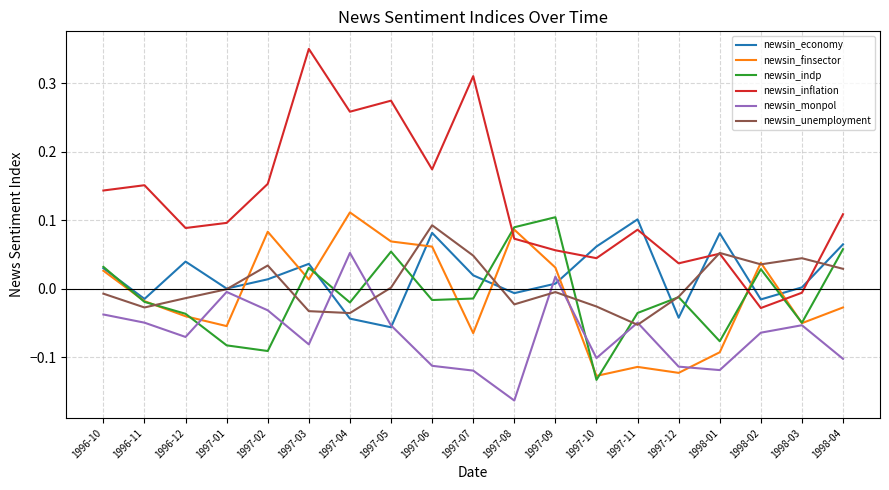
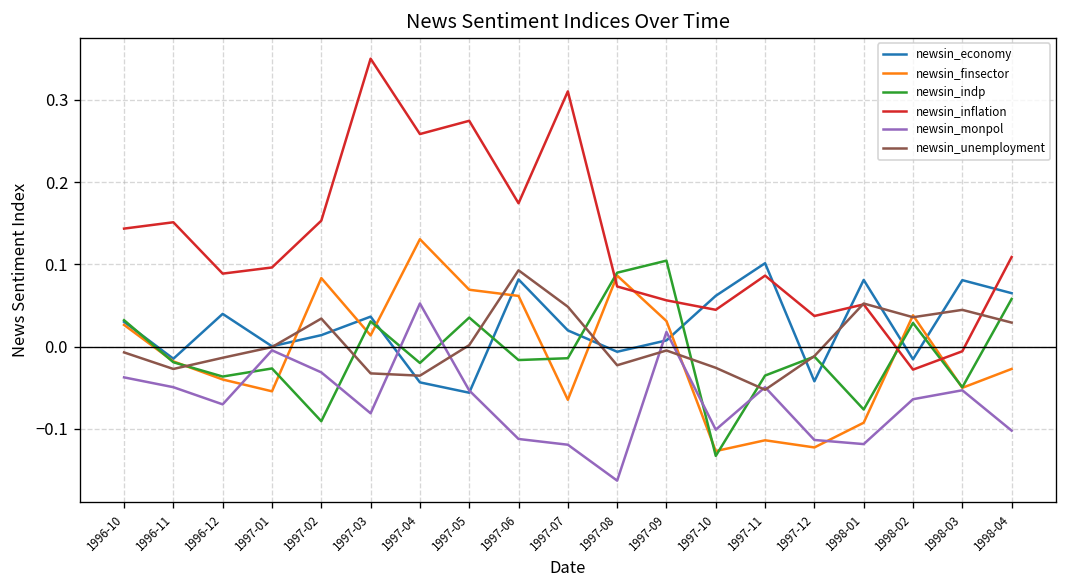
newsin_indp, 1997-01: -0.08 -> -0.03
newsin_finsector, 1997-04: 0.11 -> 0.13
newsin_indp, 1997-05: 0.05 -> 0.04
newsin_economy, 1998-03: 0.00 -> 0.08
